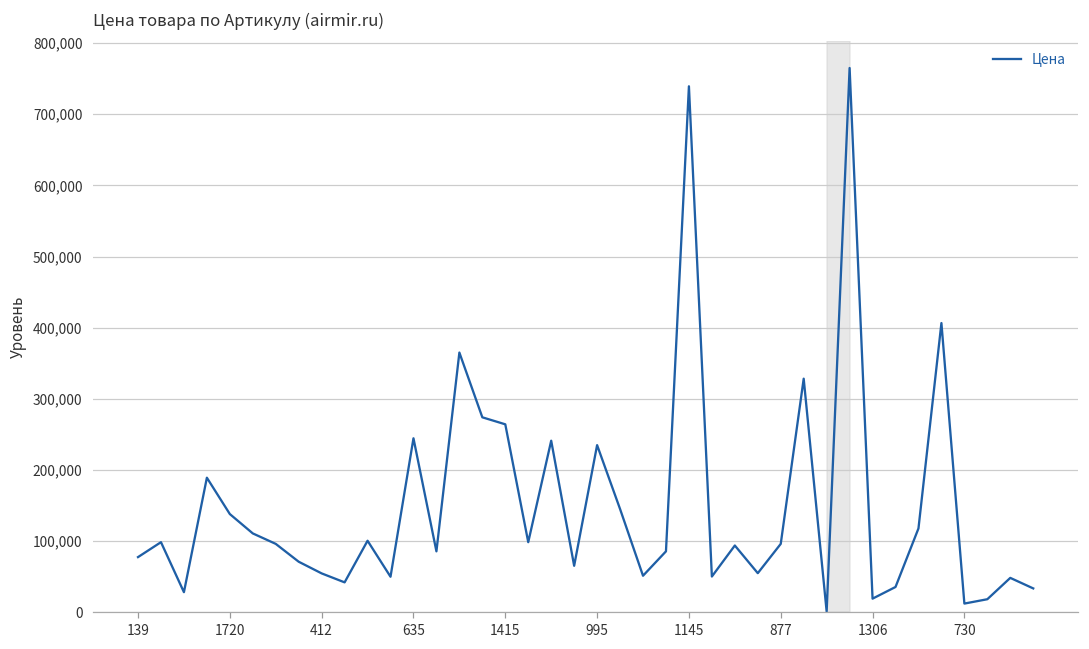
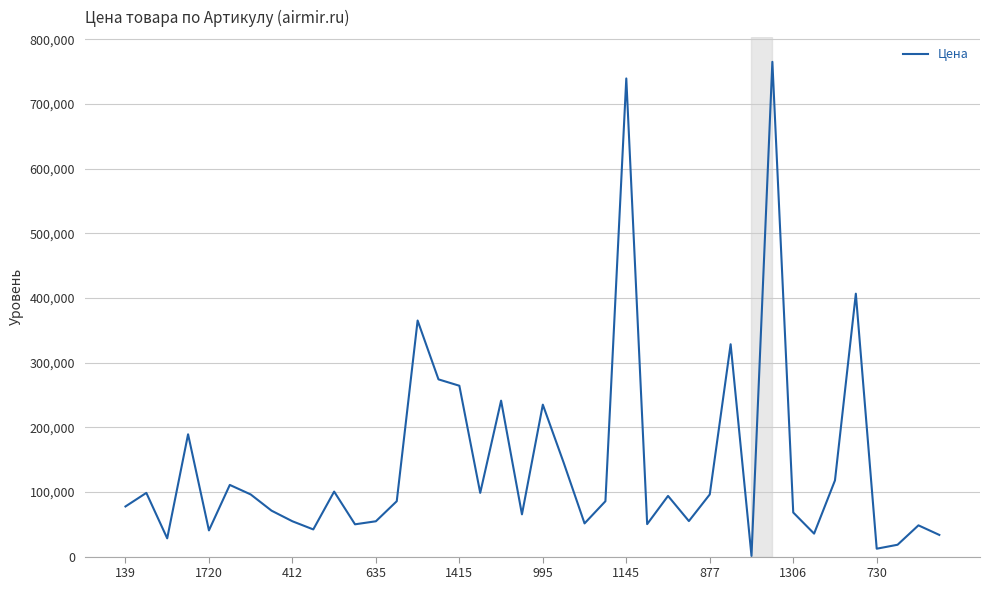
1720: 140,000 -> 40,000
635: 240,000 -> 50,000
1306: 20,000 -> 70,000
